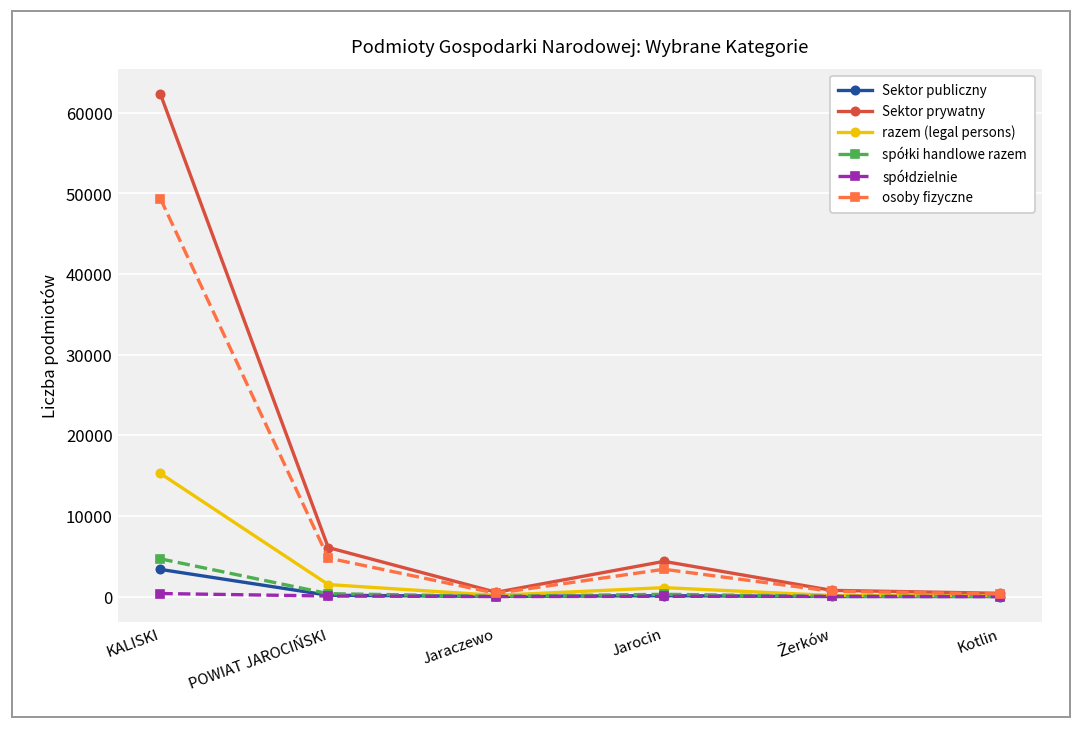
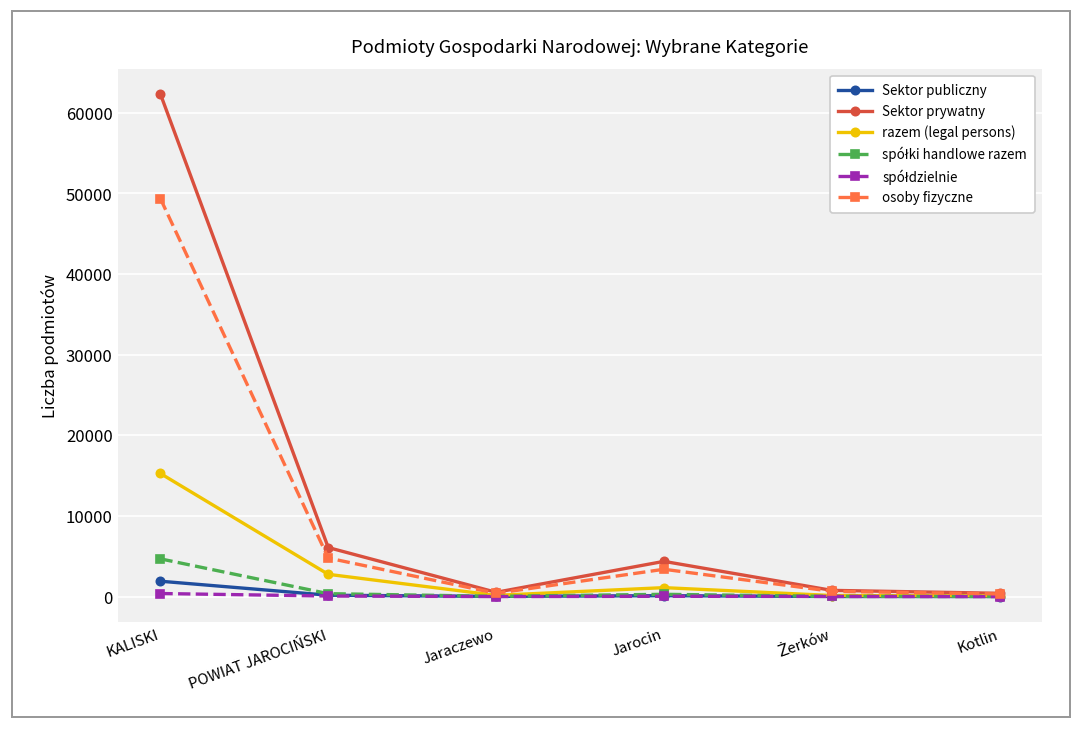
Sektor publiczny, KALISKI: 3000 -> 2000
razem (legal persons), POWIAT JAROCIŃSKI: 1000 -> 3000
